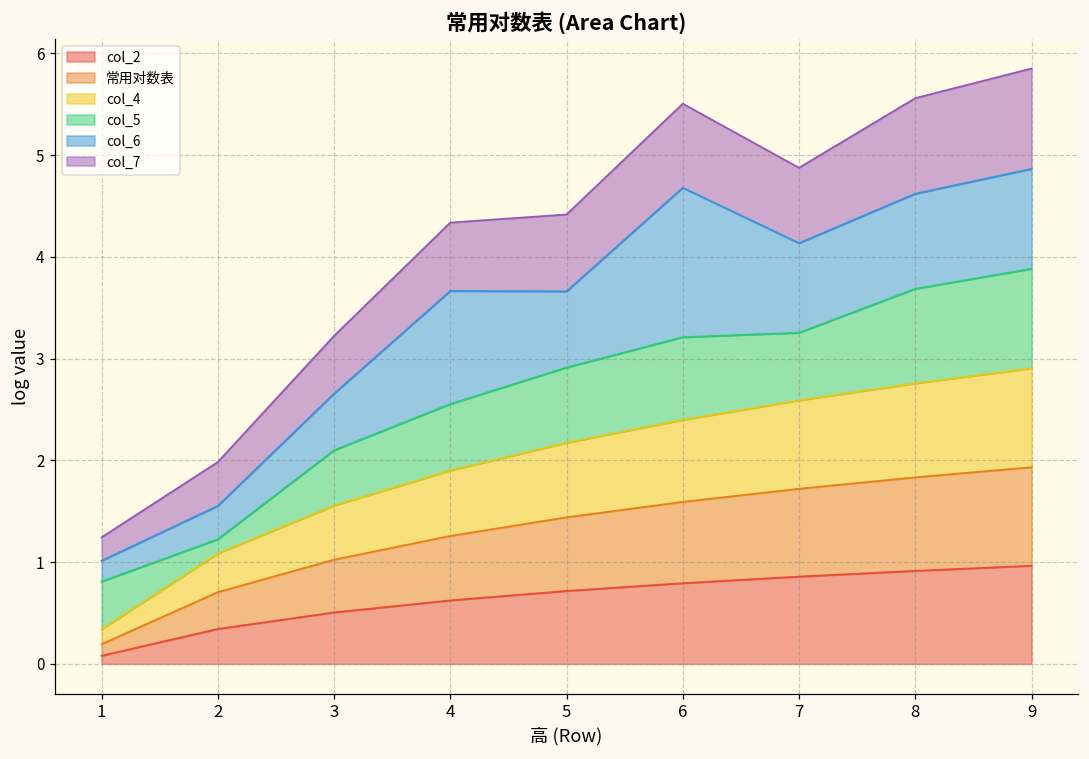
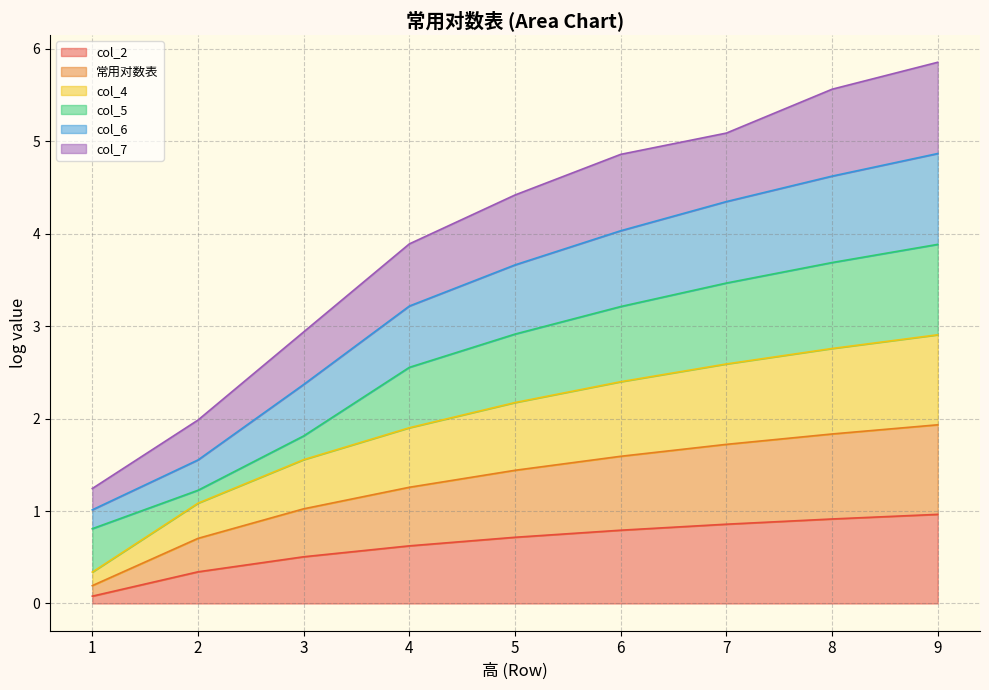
col_5, 3: 0.5 -> 0.3
col_6, 4: 1.1 -> 0.7
col_6, 6: 1.5 -> 0.8
col_5, 7: 0.7 -> 0.9
